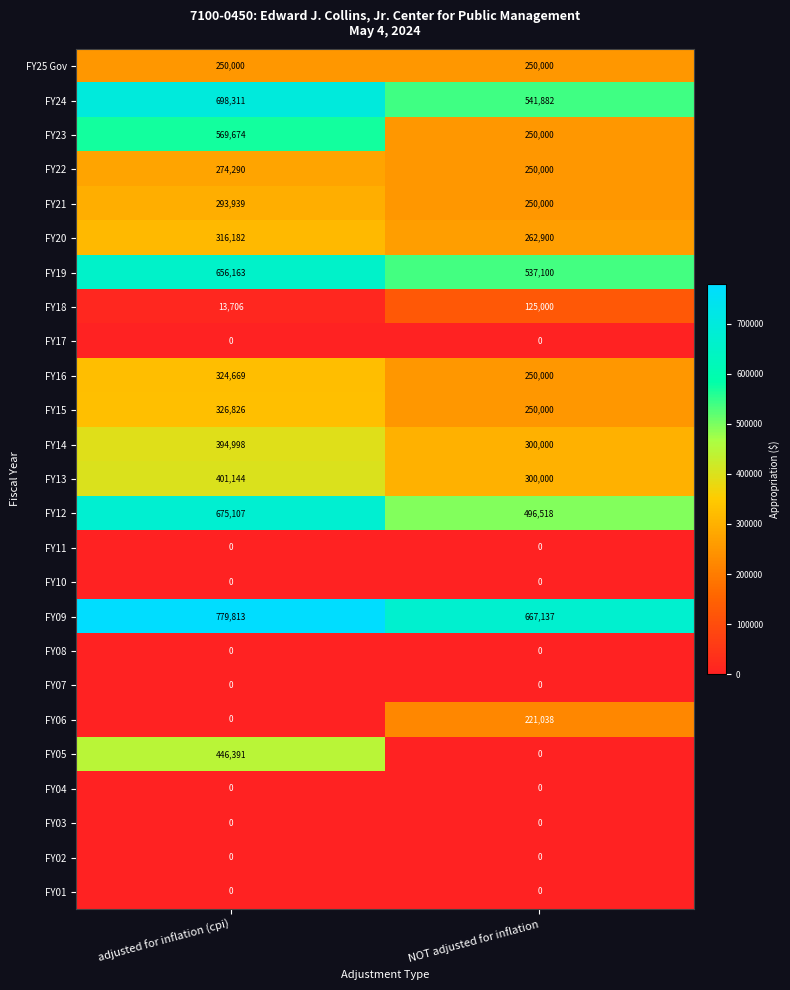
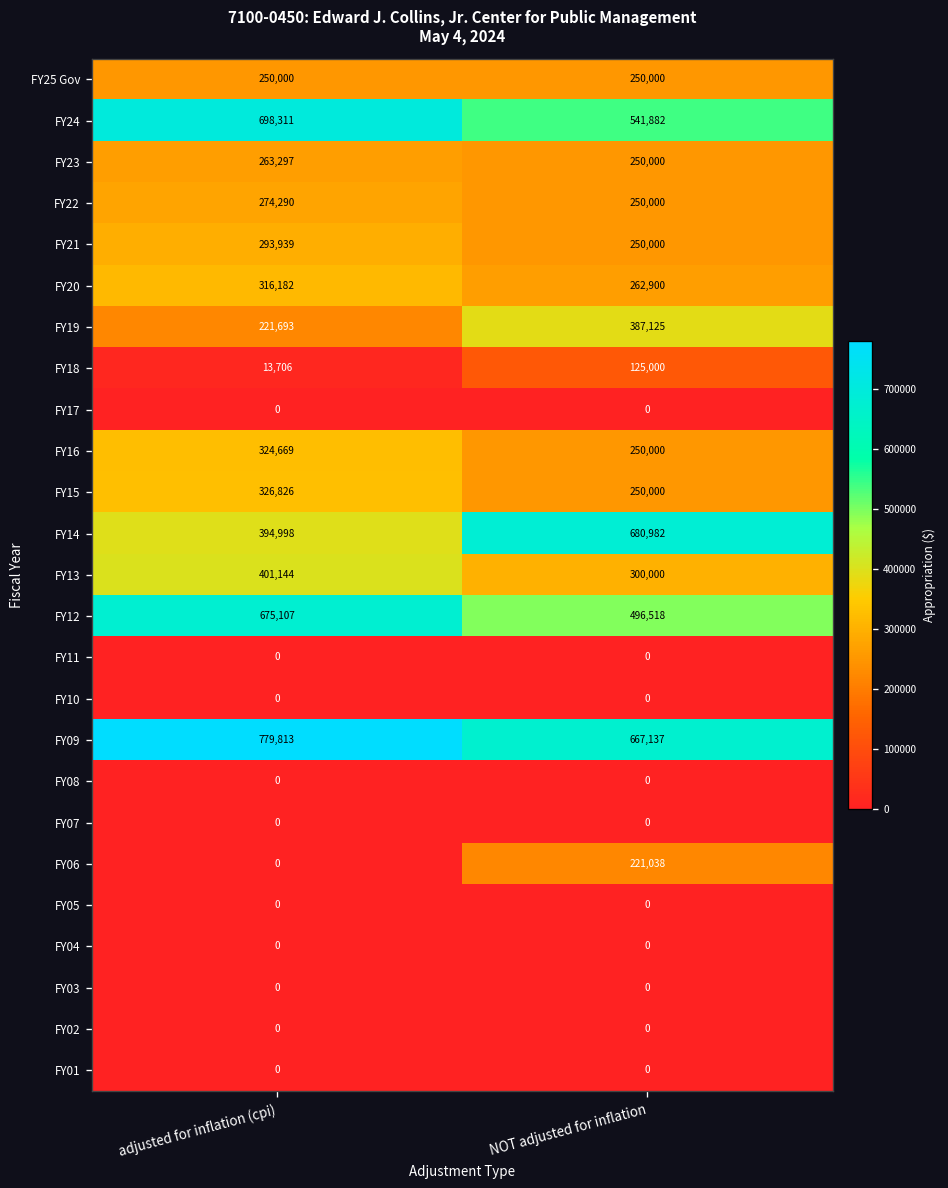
FY23, adjusted for inflation (cpi): 569,674 -> 263,297
FY19, adjusted for inflation (cpi): 656,163 -> 221,693
FY19, NOT adjusted for inflation: 537,100 -> 387,125
FY14, NOT adjusted for inflation: 300,000 -> 680,982
FY05, adjusted for inflation (cpi): 446,391 -> 0
